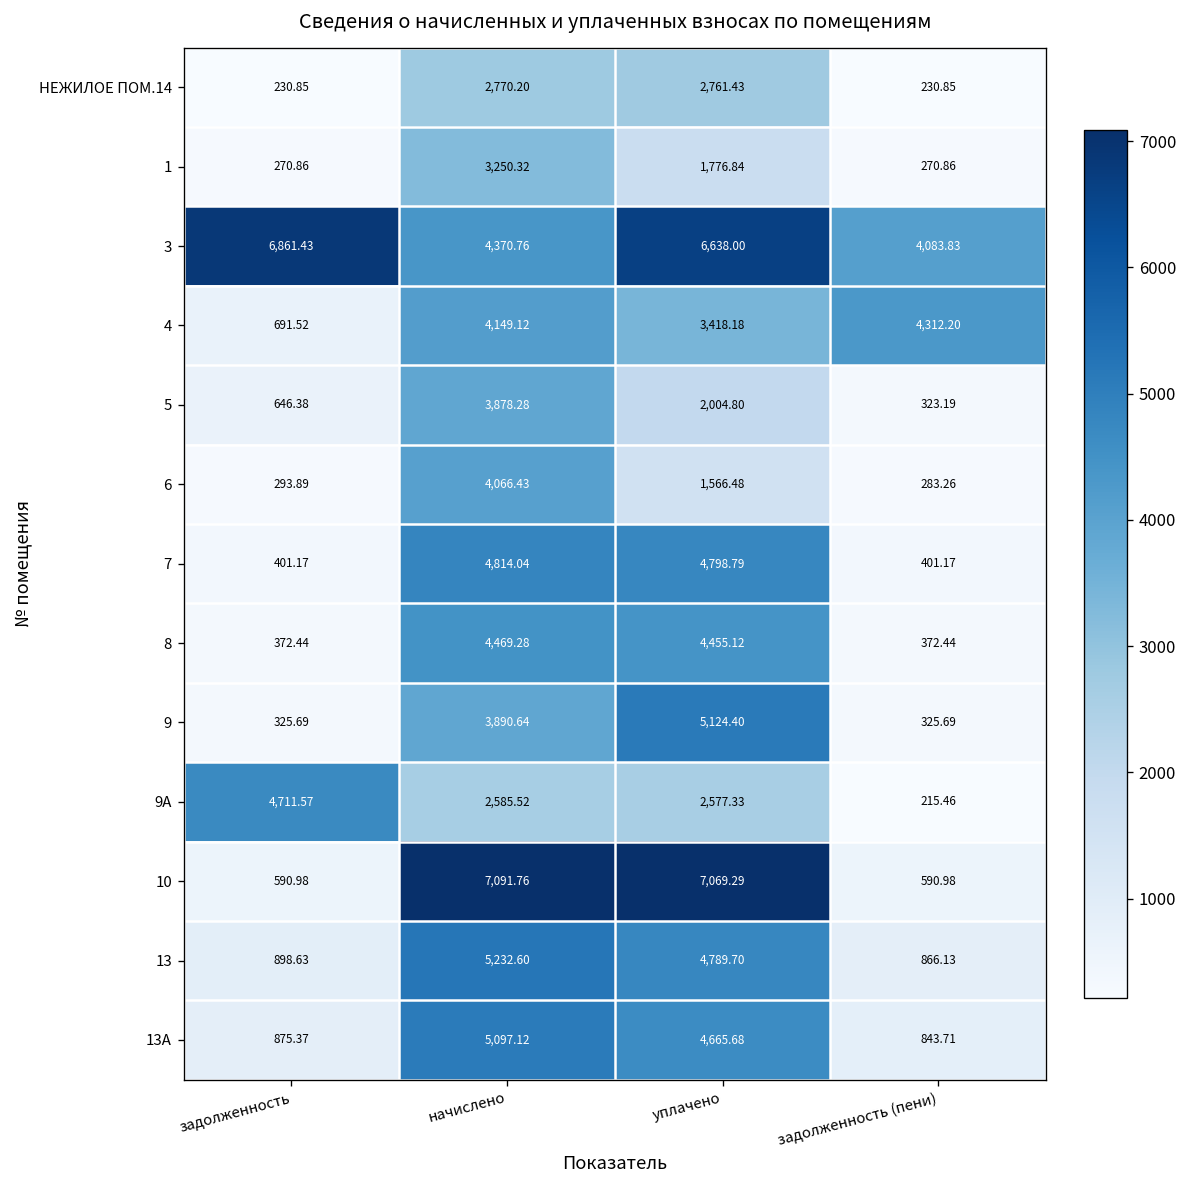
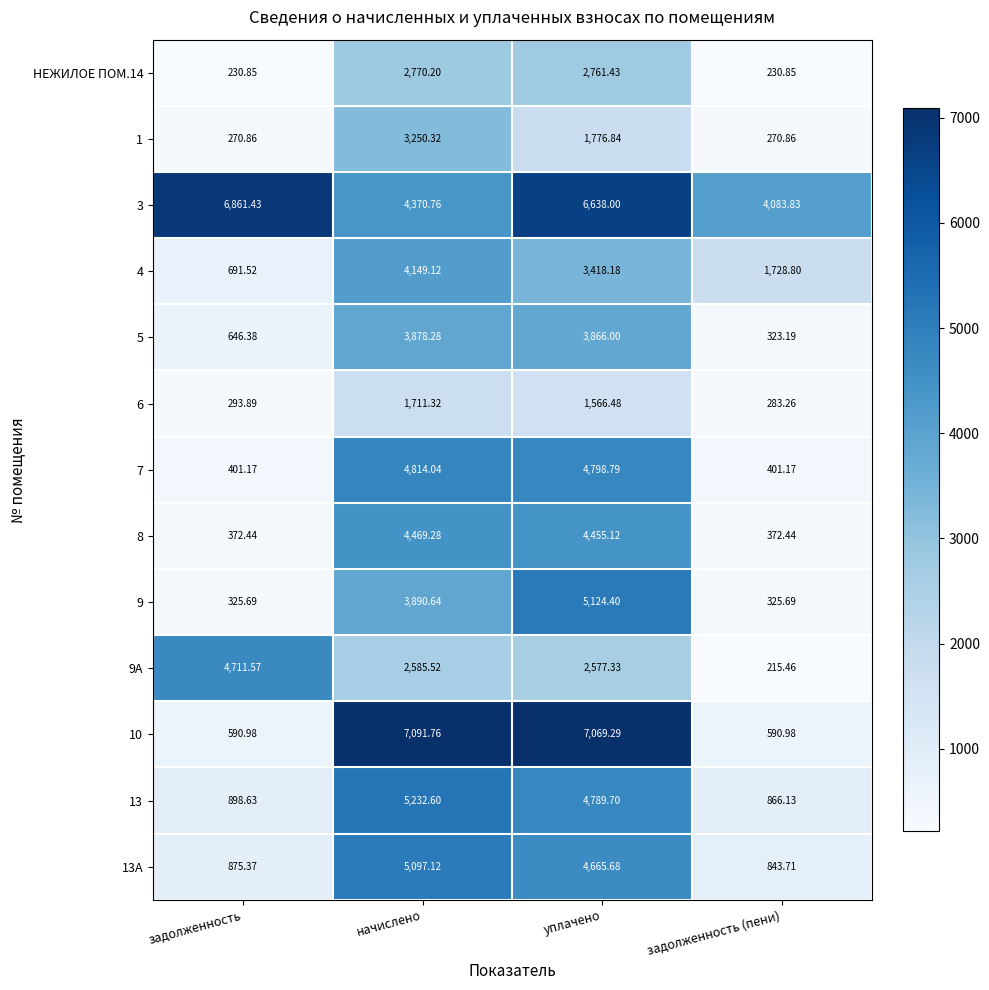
4, задолженность (пени): 4,312.20 -> 1,728.80
5, уплачено: 2,004.80 -> 3,866.00
6, начислено: 4,066.43 -> 1,711.32
